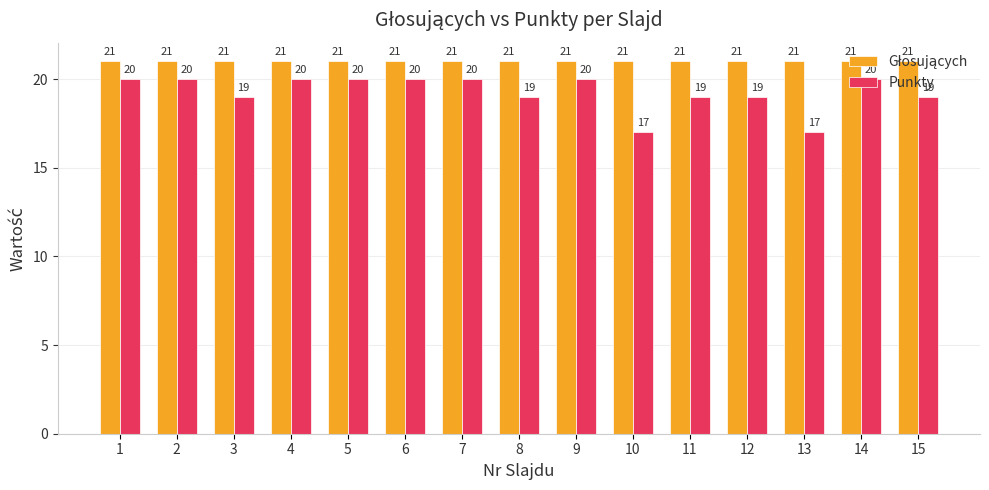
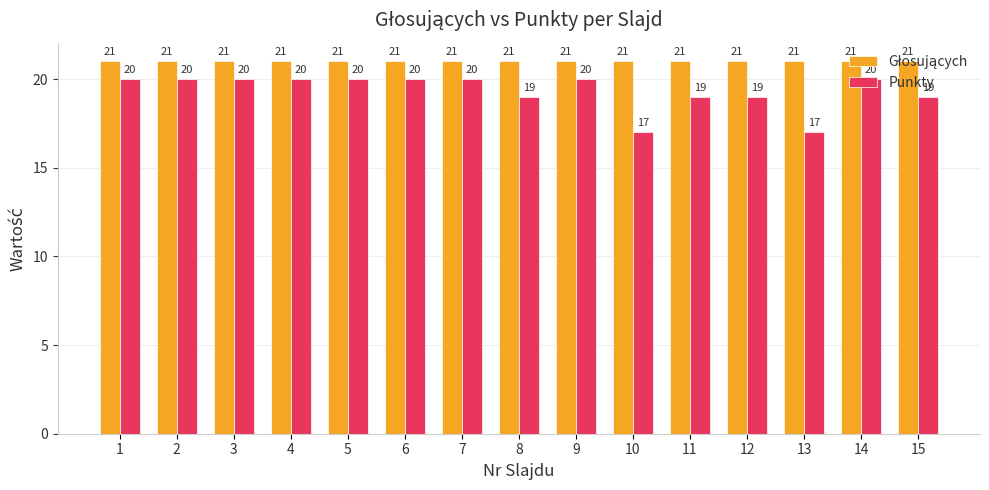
Punkty, 3: 19 -> 20
